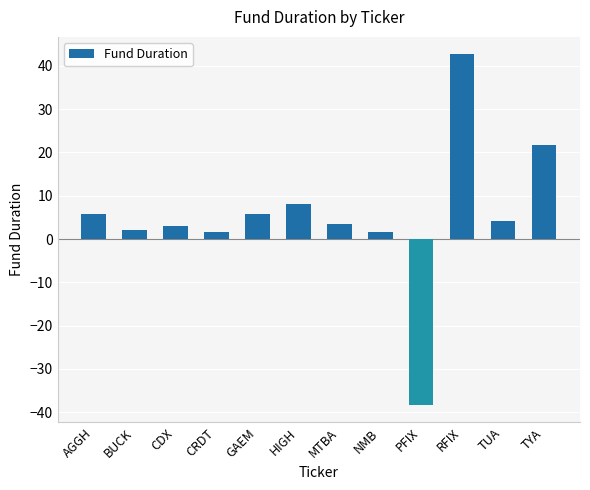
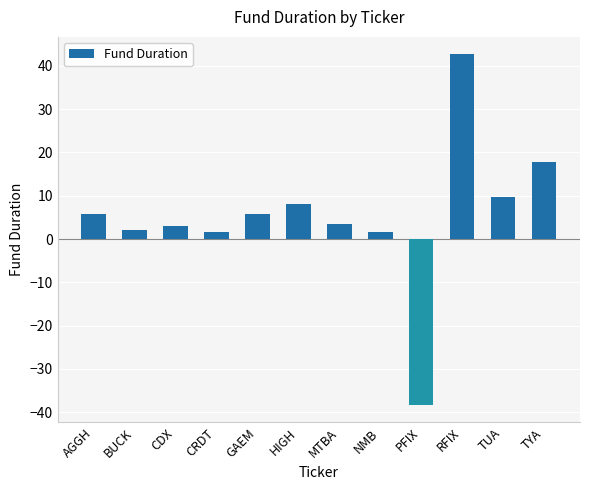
TUA: 4 -> 10
TYA: 22 -> 18
